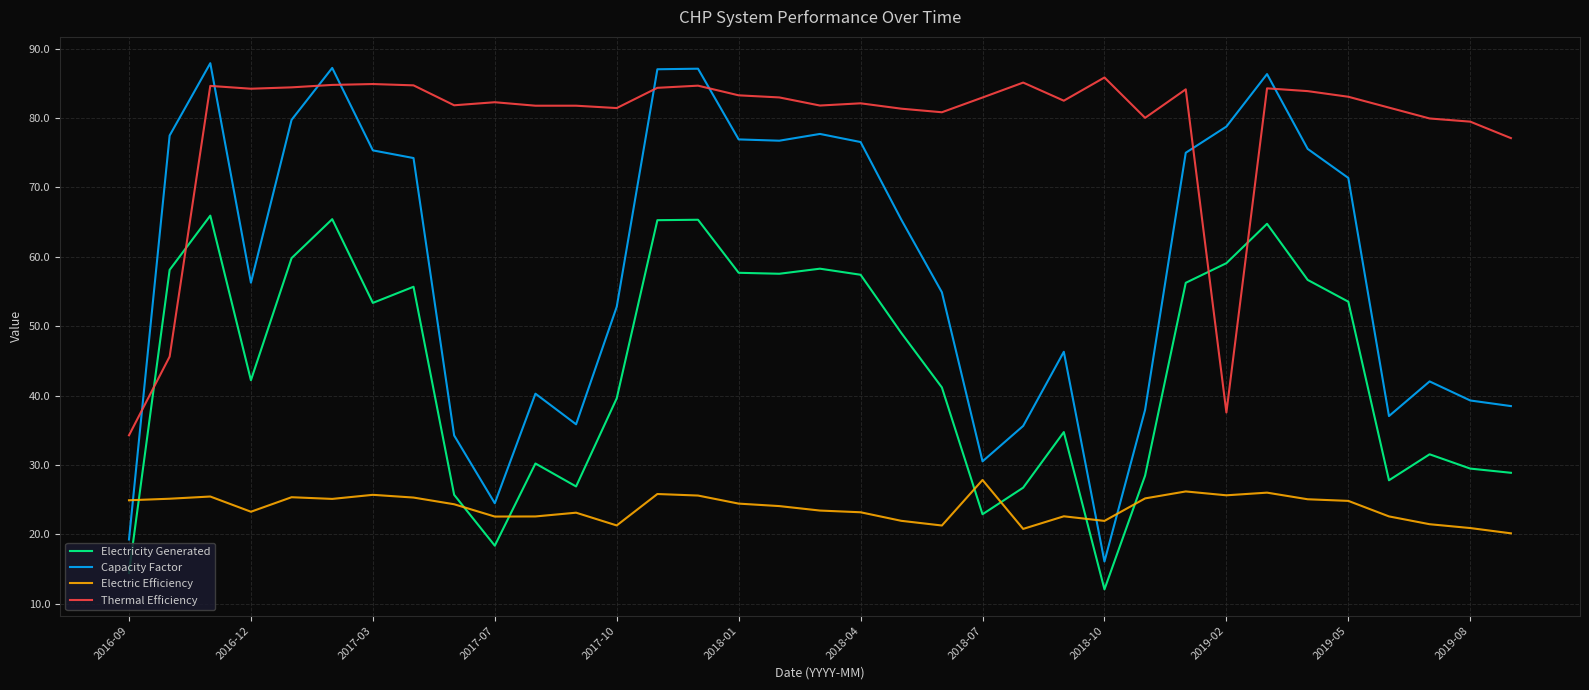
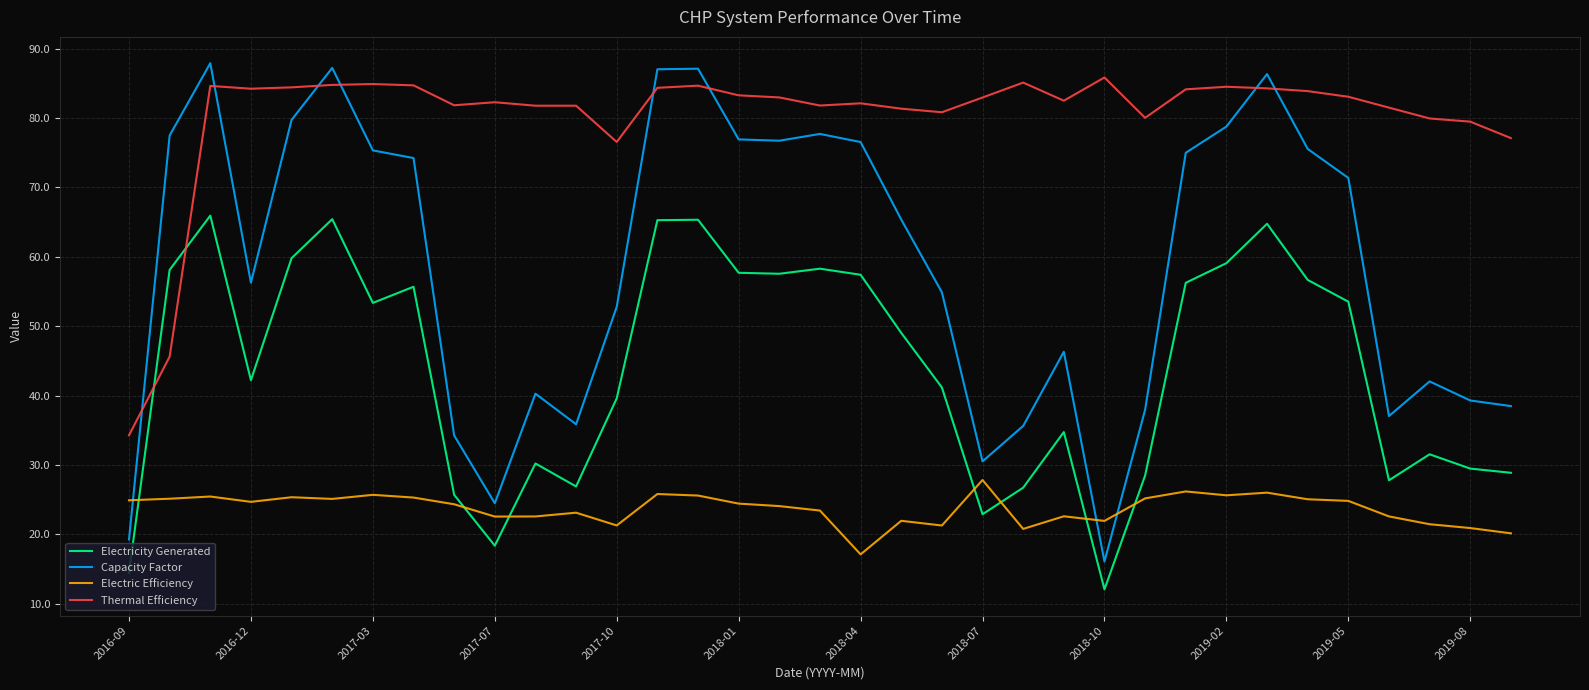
Electric Efficiency, 2016-12: 23 -> 25
Thermal Efficiency, 2017-10: 81 -> 77
Electric Efficiency, 2018-04: 23 -> 17
Thermal Efficiency, 2019-02: 38 -> 85
